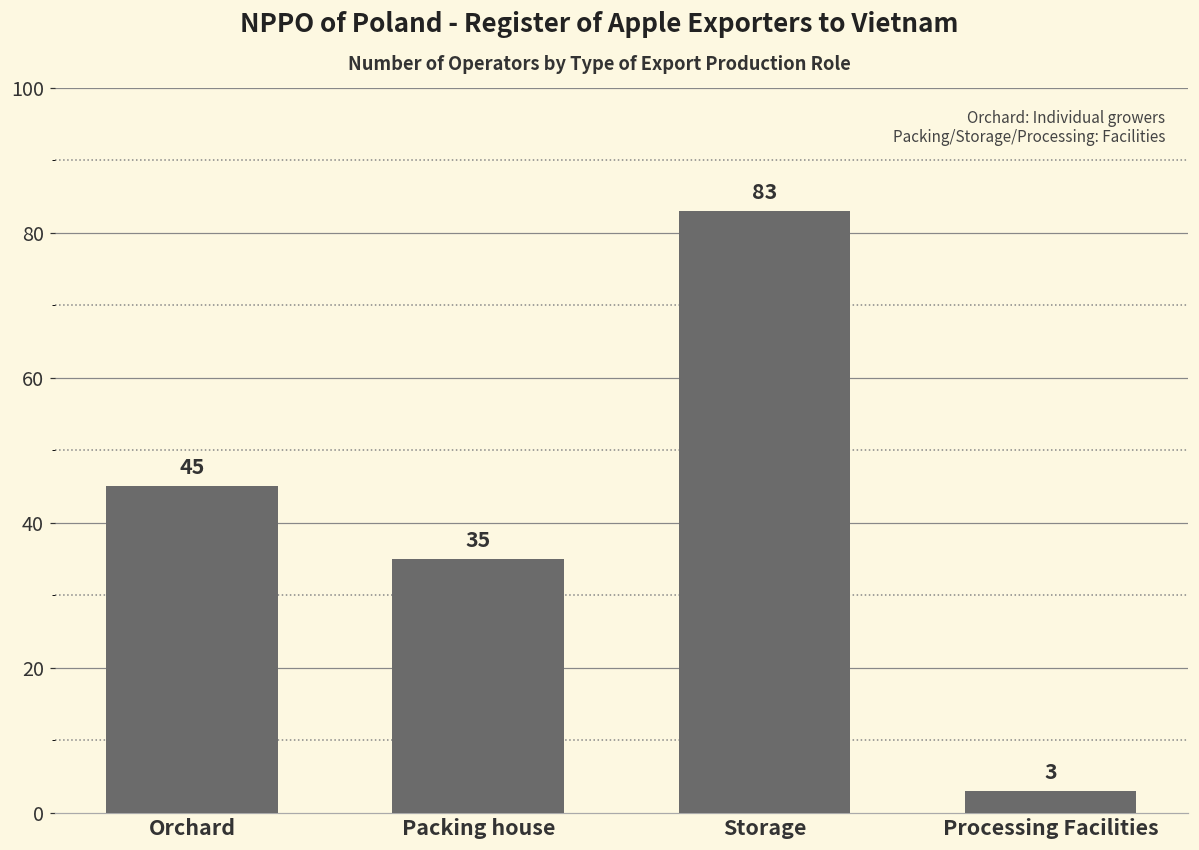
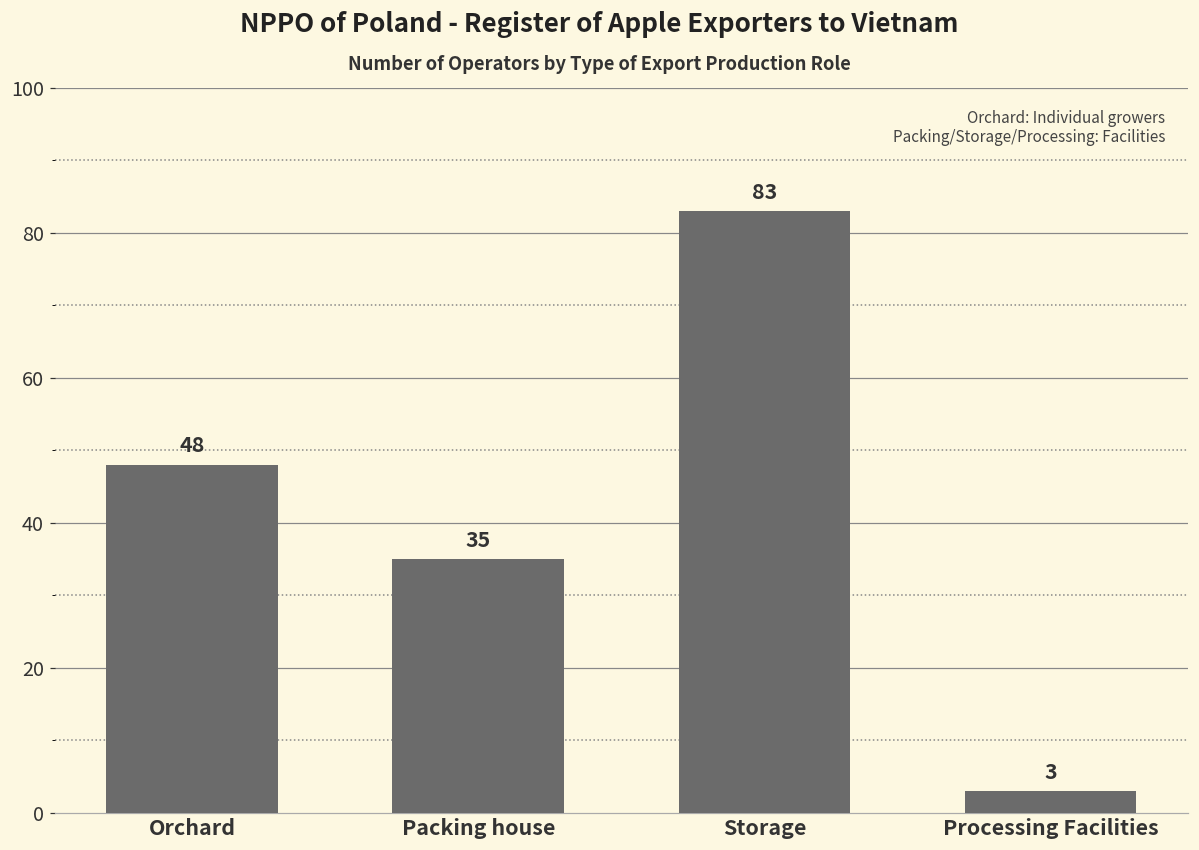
Orchard: 45 -> 48
